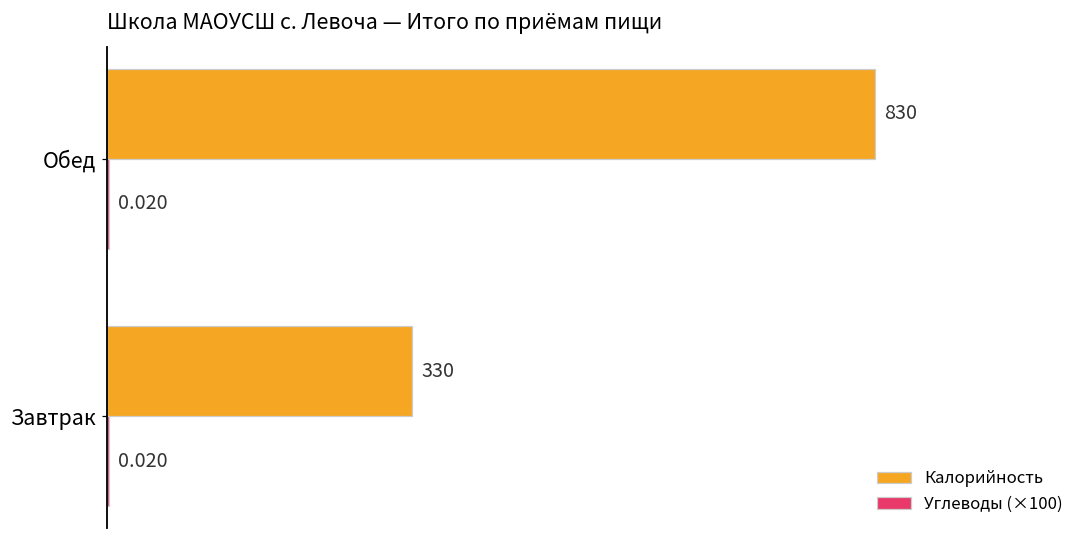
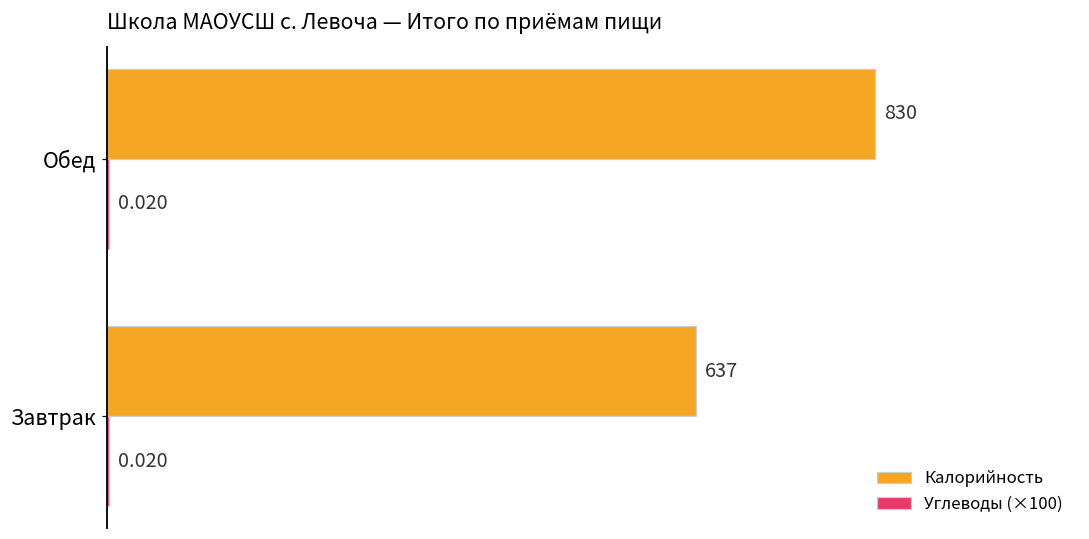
Калорийность, Завтрак: 330 -> 637
